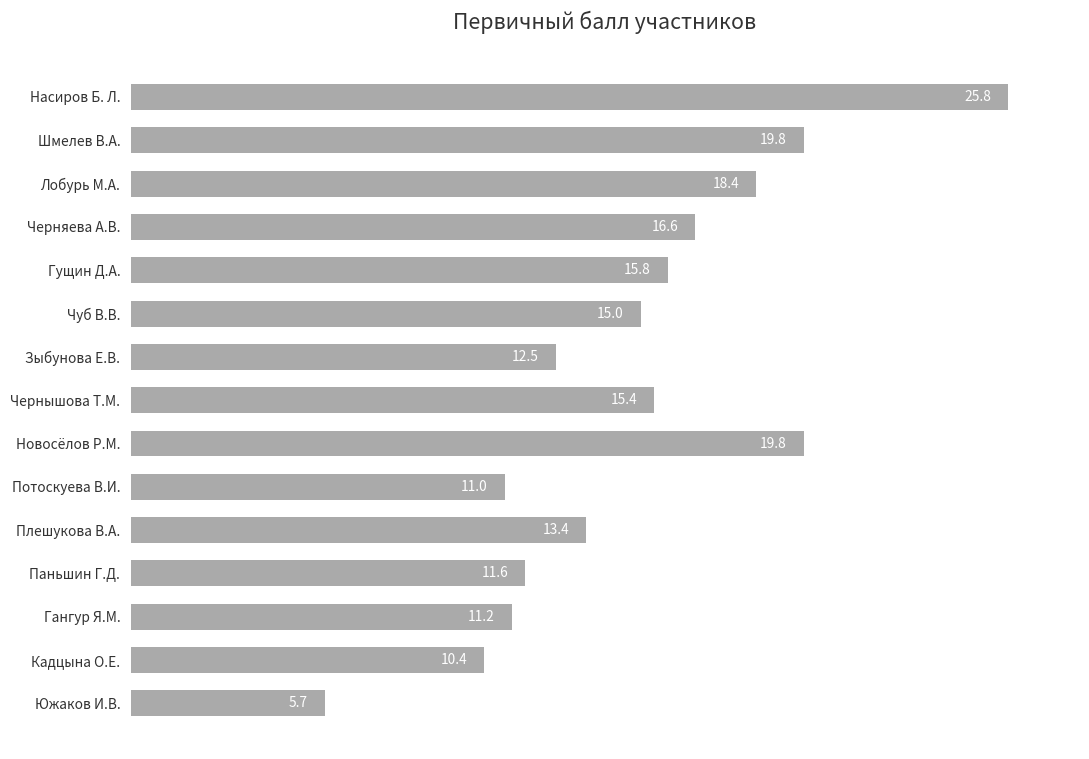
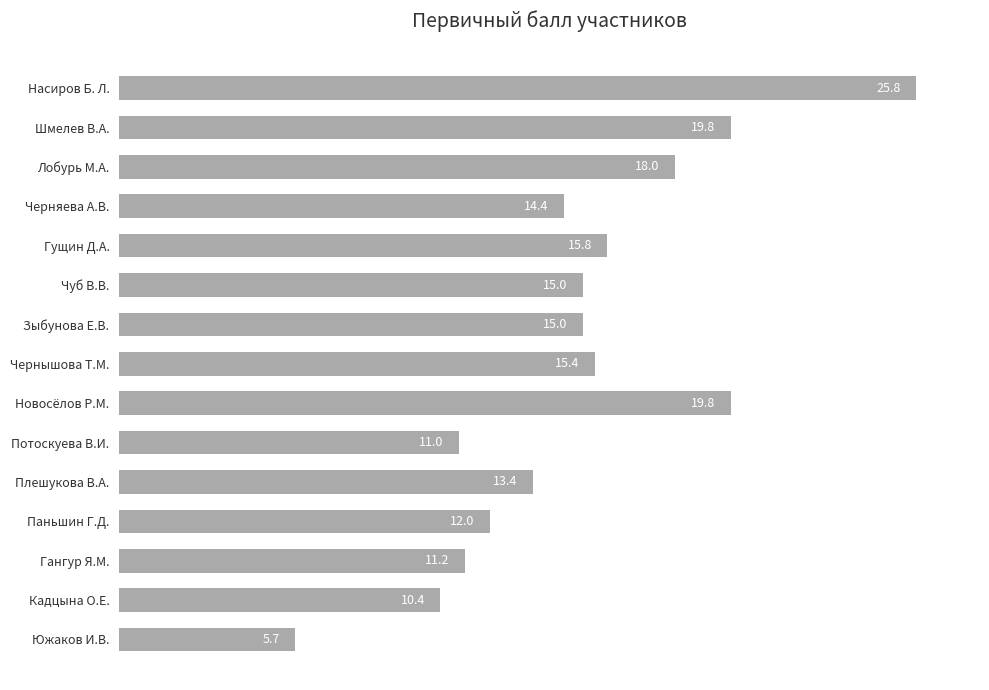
Лобурь М.А.: 18.4 -> 18.0
Черняева А.В.: 16.6 -> 14.4
Зыбунова Е.В.: 12.5 -> 15.0
Паньшин Г.Д.: 11.6 -> 12.0
